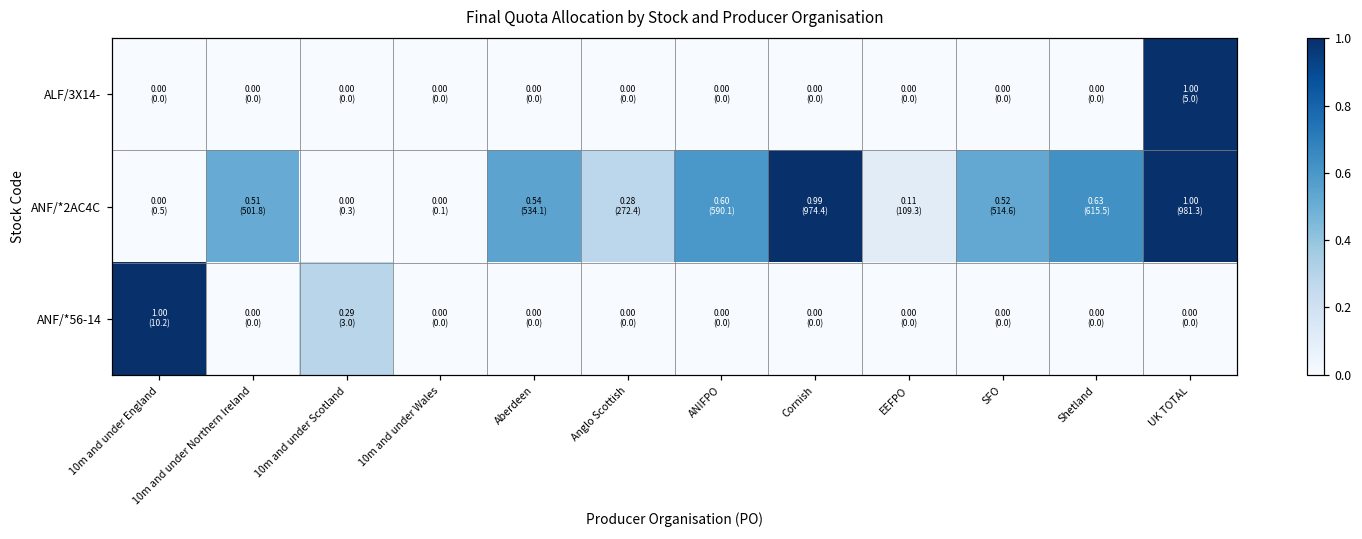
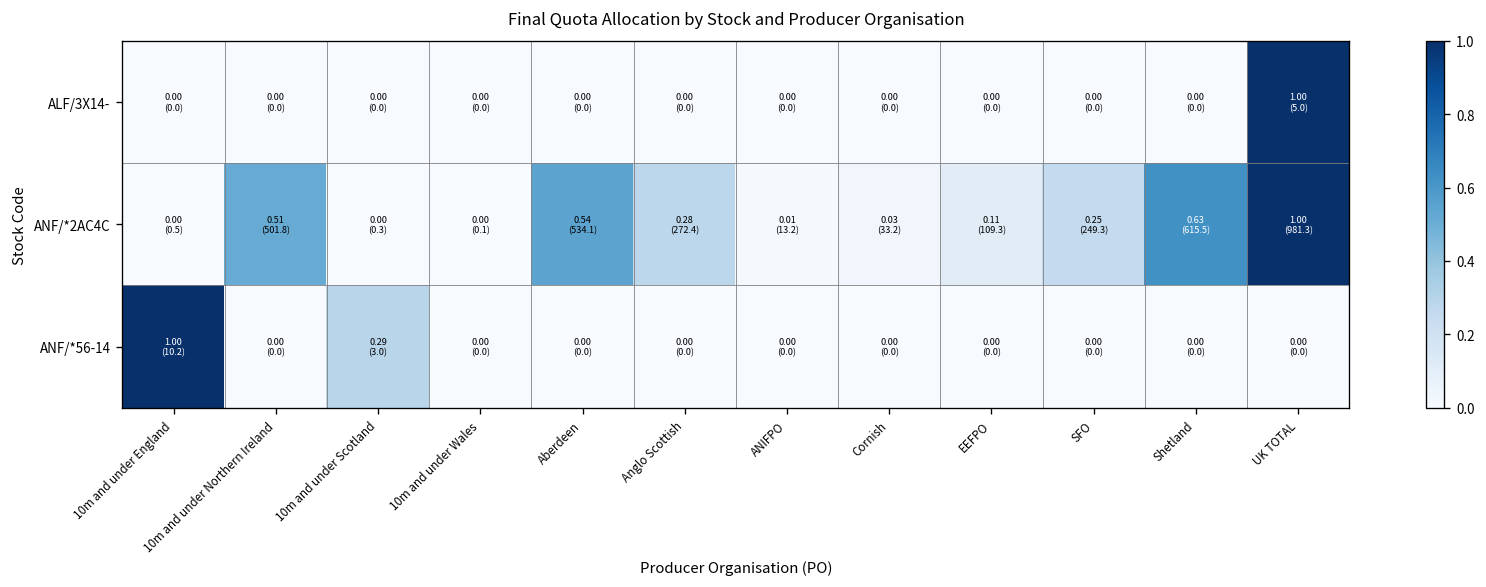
ANF/*2AC4C, ANIFPO: 0.60 (590.1) -> 0.01 (13.2)
ANF/*2AC4C, Cornish: 0.99 (974.4) -> 0.03 (33.2)
ANF/*2AC4C, SFO: 0.52 (514.6) -> 0.25 (249.3)
